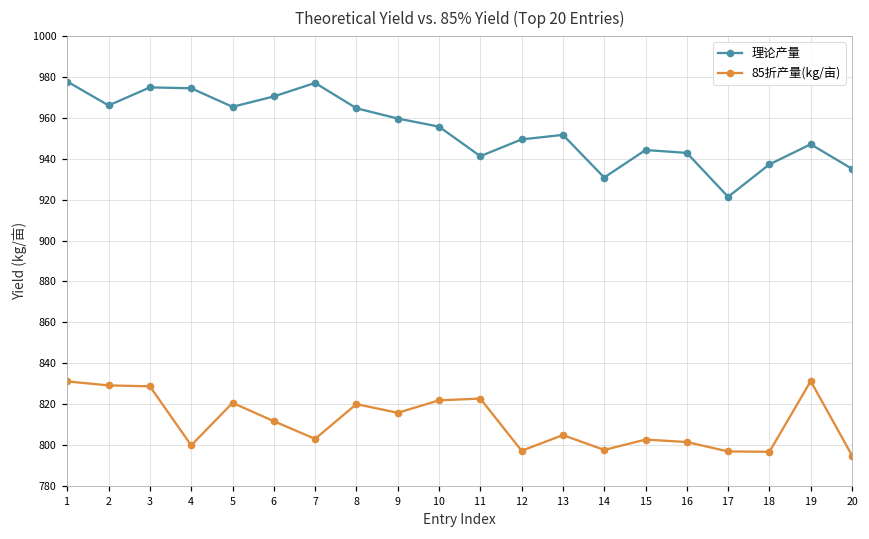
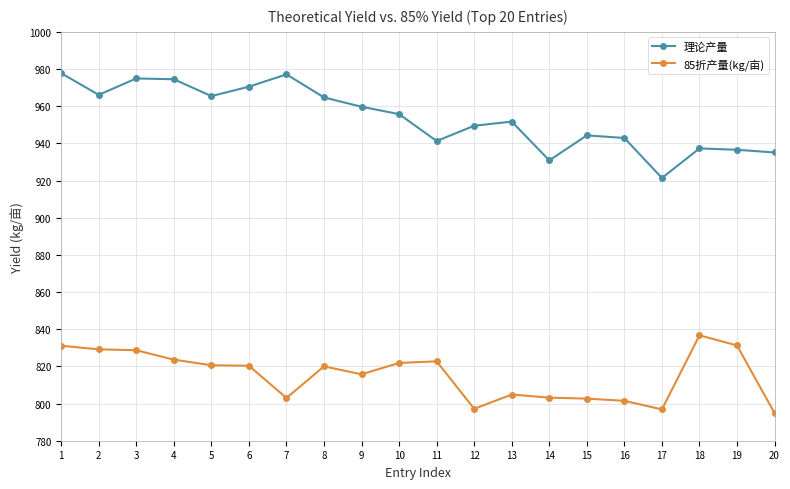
85折产量(kg/亩), 4: 800 -> 824
85折产量(kg/亩), 6: 812 -> 820
85折产量(kg/亩), 14: 798 -> 803
85折产量(kg/亩), 18: 797 -> 837
理论产量, 19: 947 -> 937
